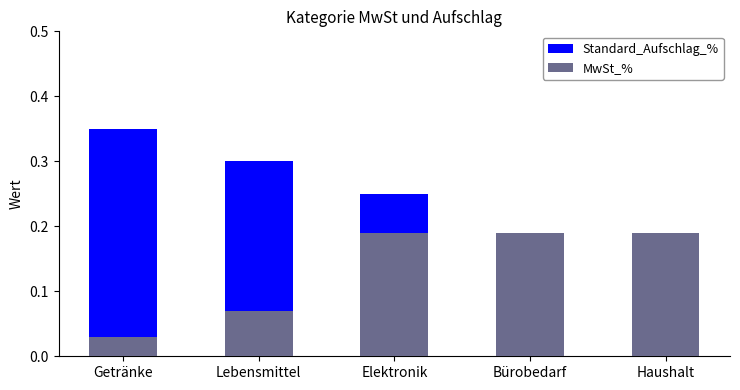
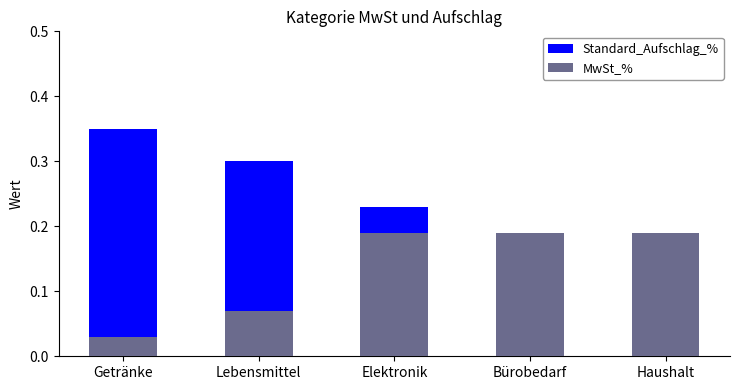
Standard_Aufschlag_%, Elektronik: 0.25 -> 0.23
